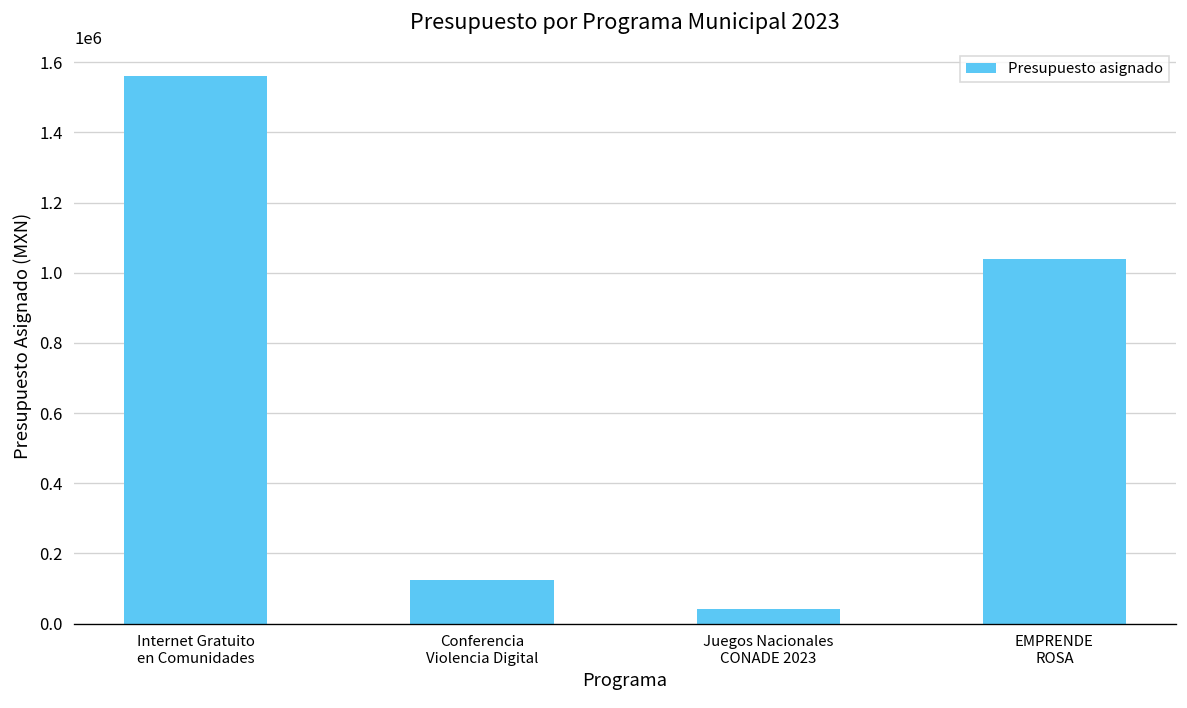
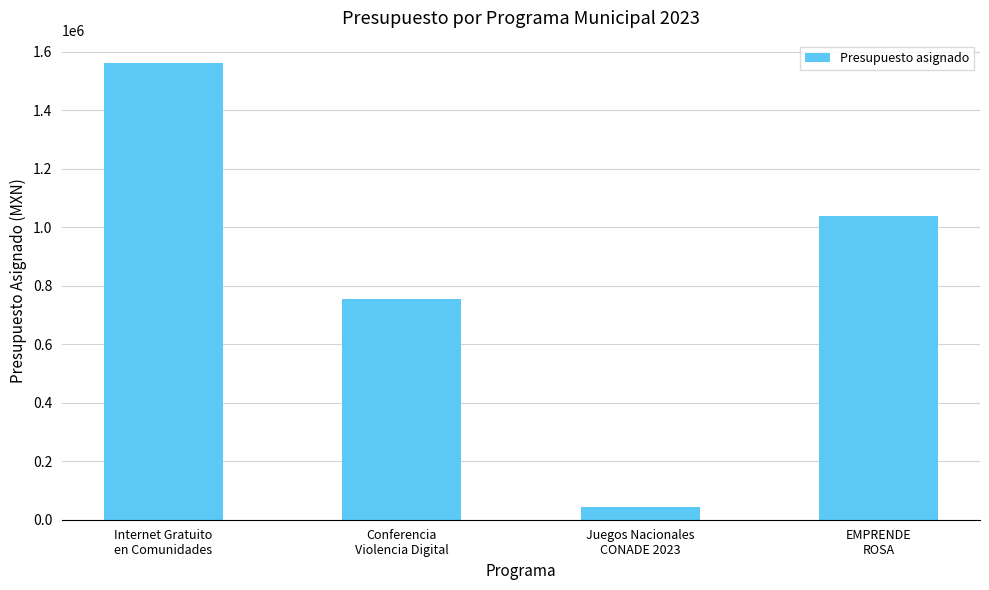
Conferencia Violencia Digital: 120000 -> 760000
